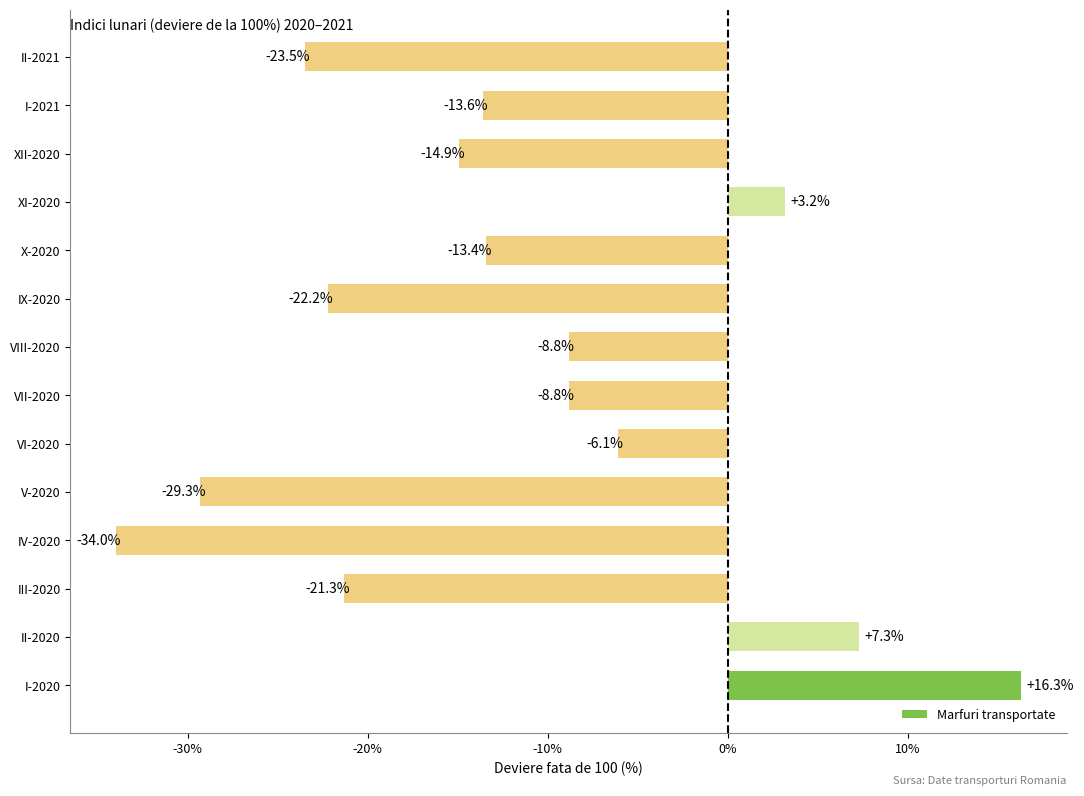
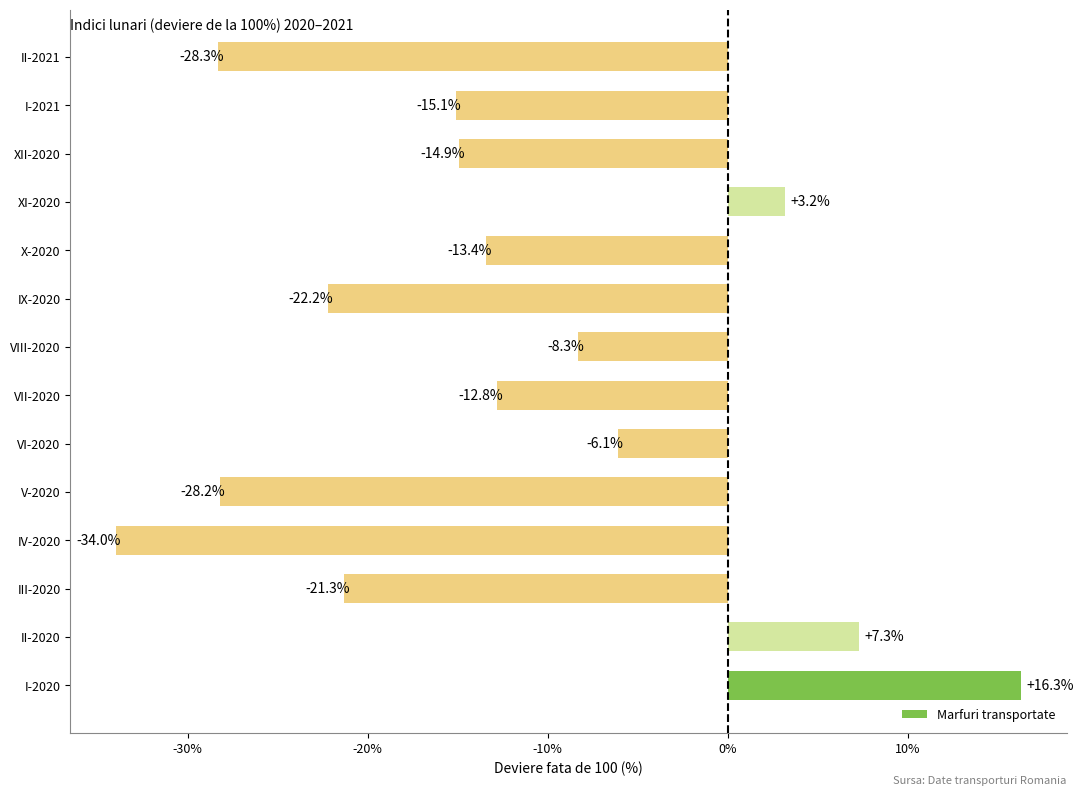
II-2021: -23.5% -> -28.3%
I-2021: -13.6% -> -15.1%
VIII-2020: -8.8% -> -8.3%
VII-2020: -8.8% -> -12.8%
V-2020: -29.3% -> -28.2%
